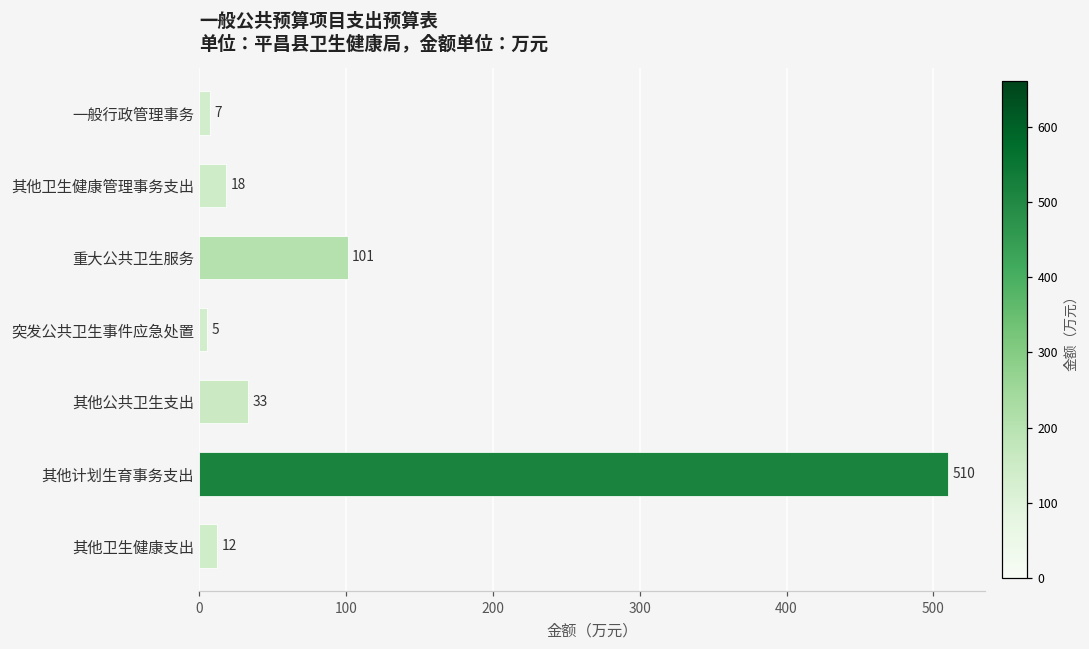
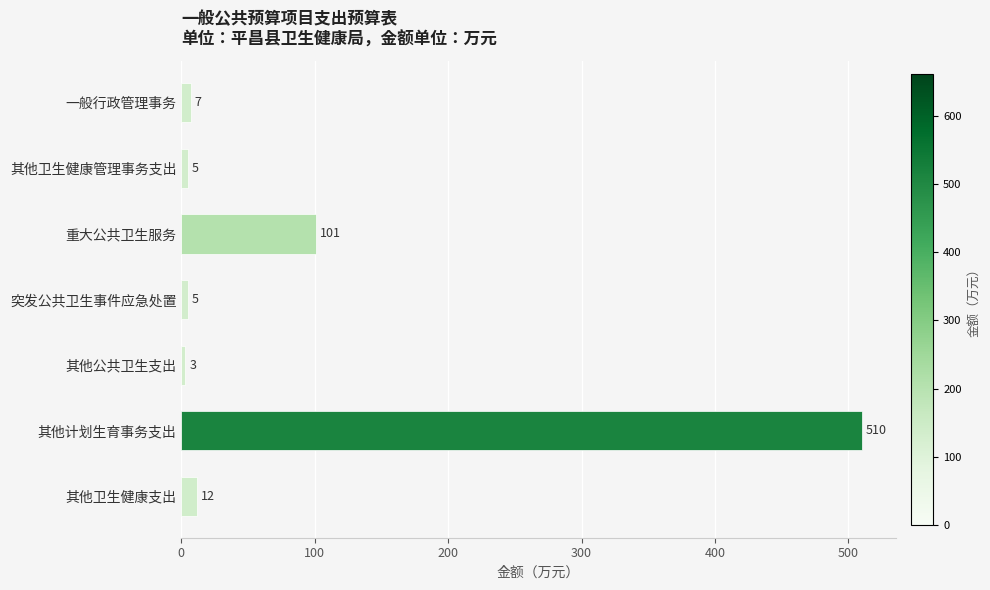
其他卫生健康管理事务支出: 18 -> 5
其他公共卫生支出: 33 -> 3
